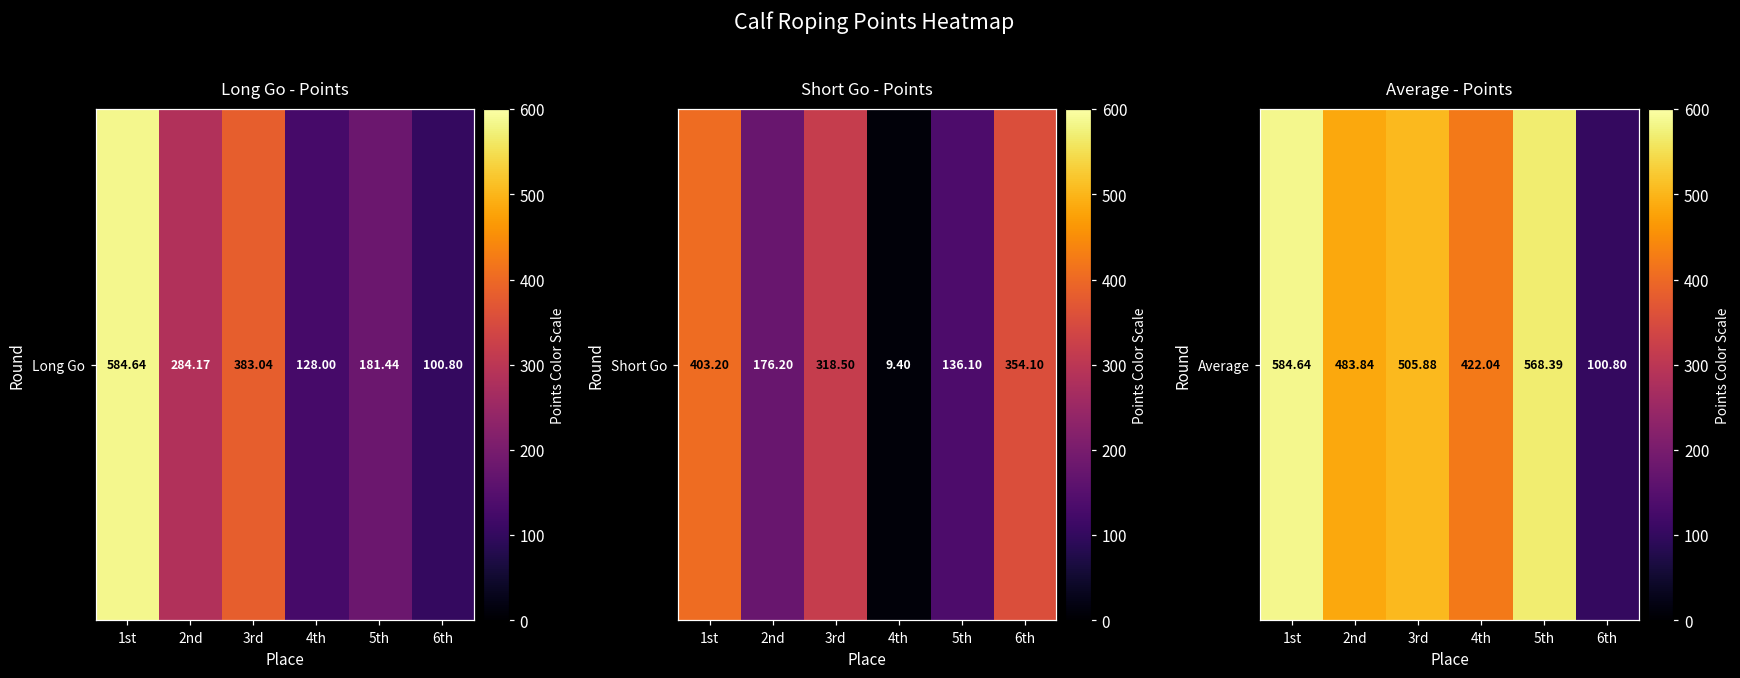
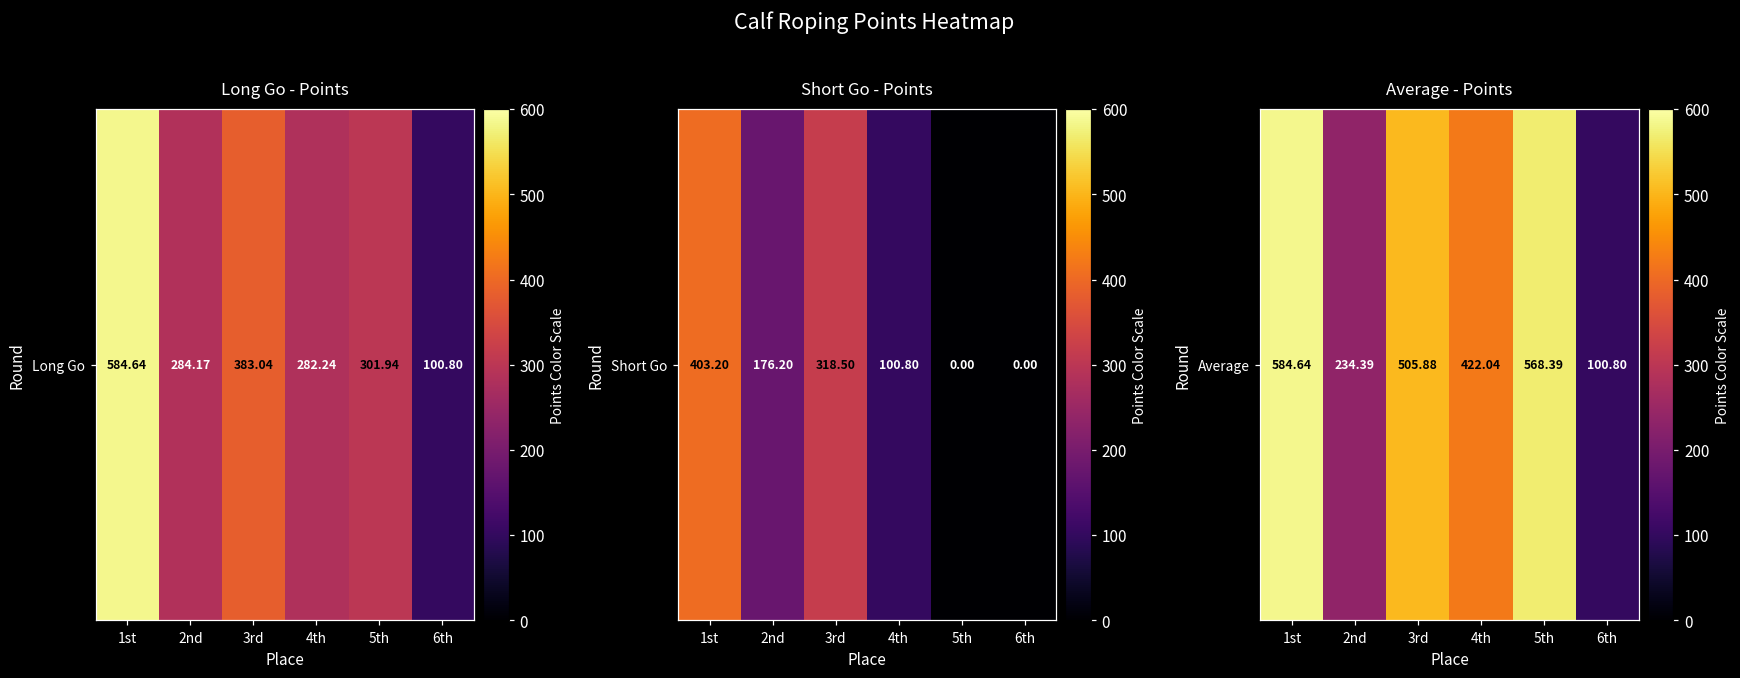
Long Go - Points, Long Go, 4th: 128.00 -> 282.24
Long Go - Points, Long Go, 5th: 181.44 -> 301.94
Short Go - Points, Short Go, 4th: 9.40 -> 100.80
Short Go - Points, Short Go, 5th: 136.10 -> 0.00
Short Go - Points, Short Go, 6th: 354.10 -> 0.00
Average - Points, Average, 2nd: 483.84 -> 234.39
